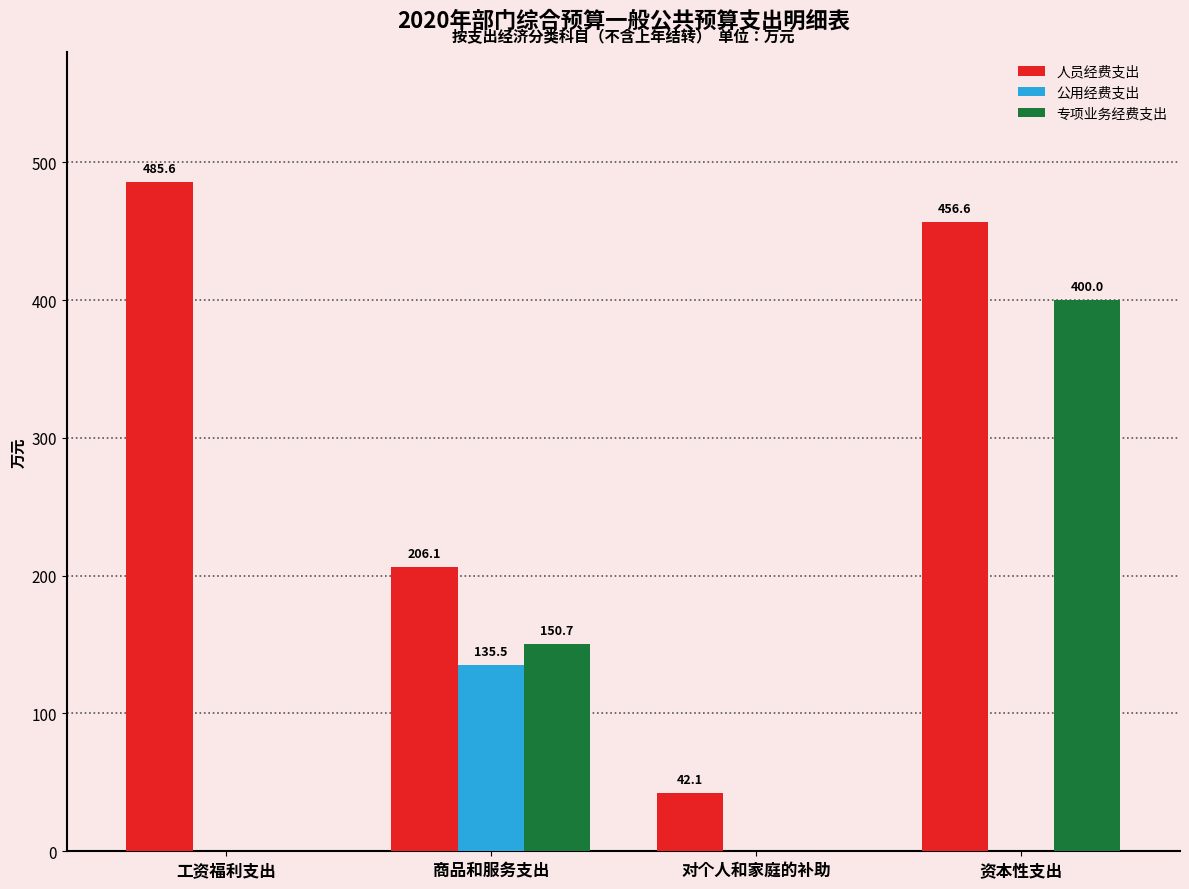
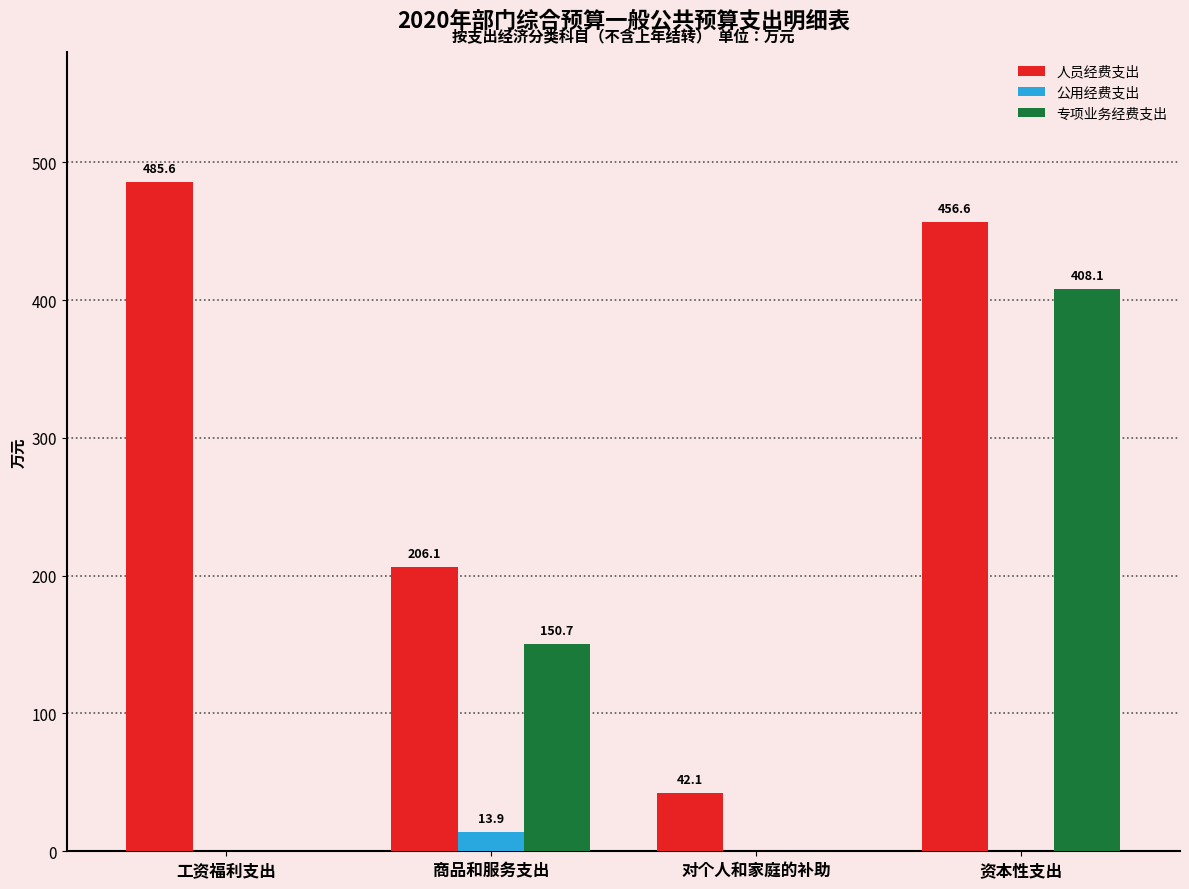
公用经费支出, 商品和服务支出: 135.5 -> 13.9
专项业务经费支出, 资本性支出: 400.0 -> 408.1
